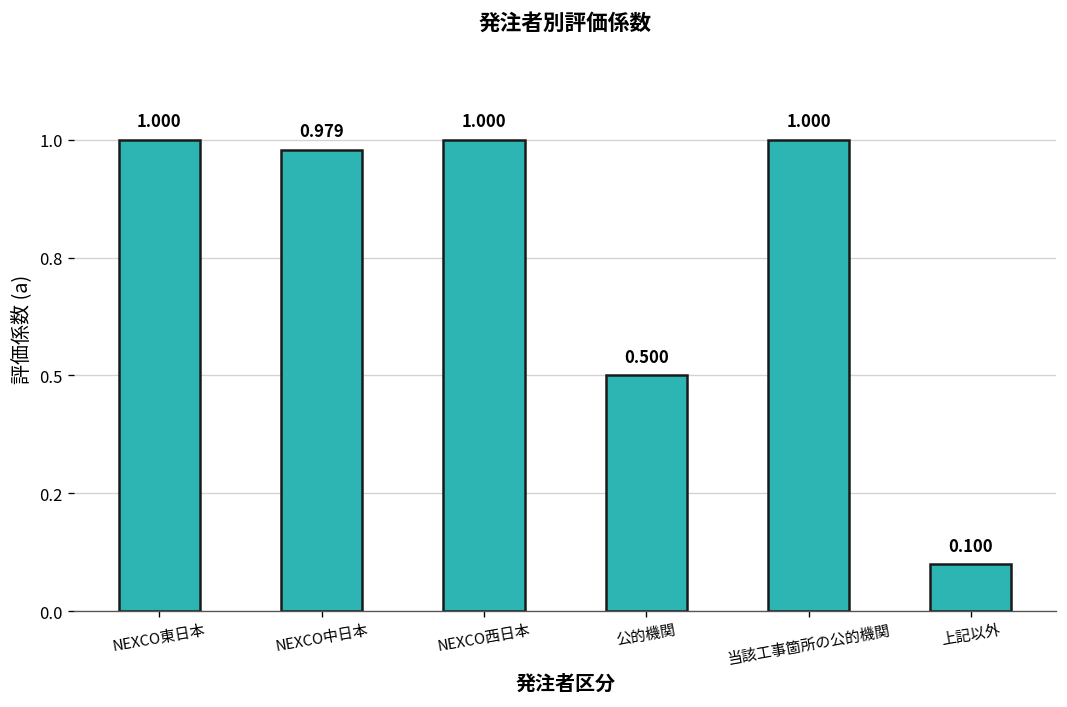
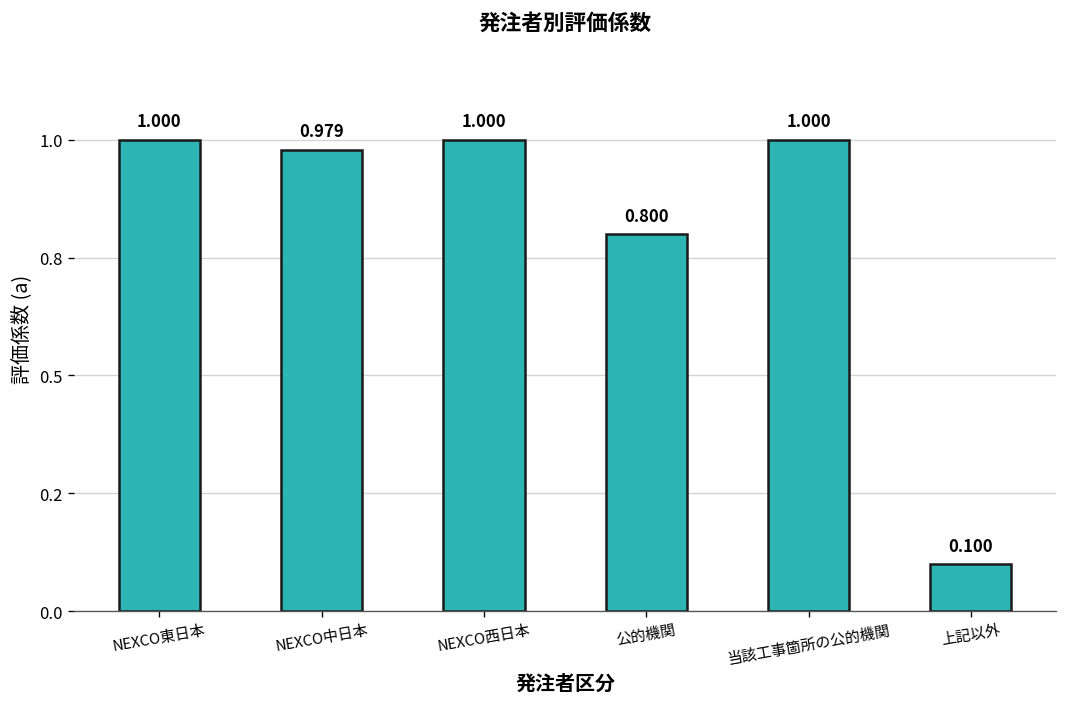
公的機関: 0.500 -> 0.800
